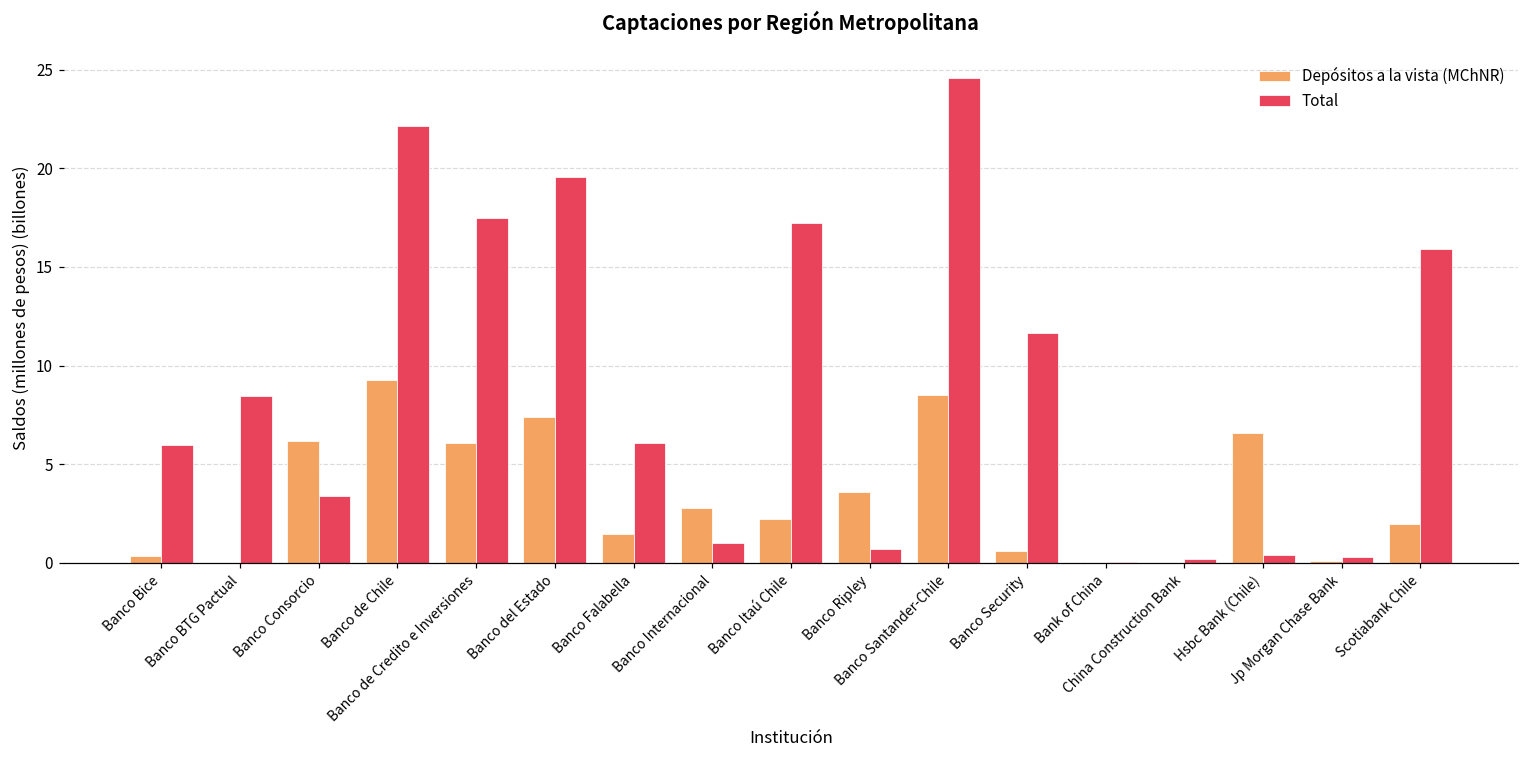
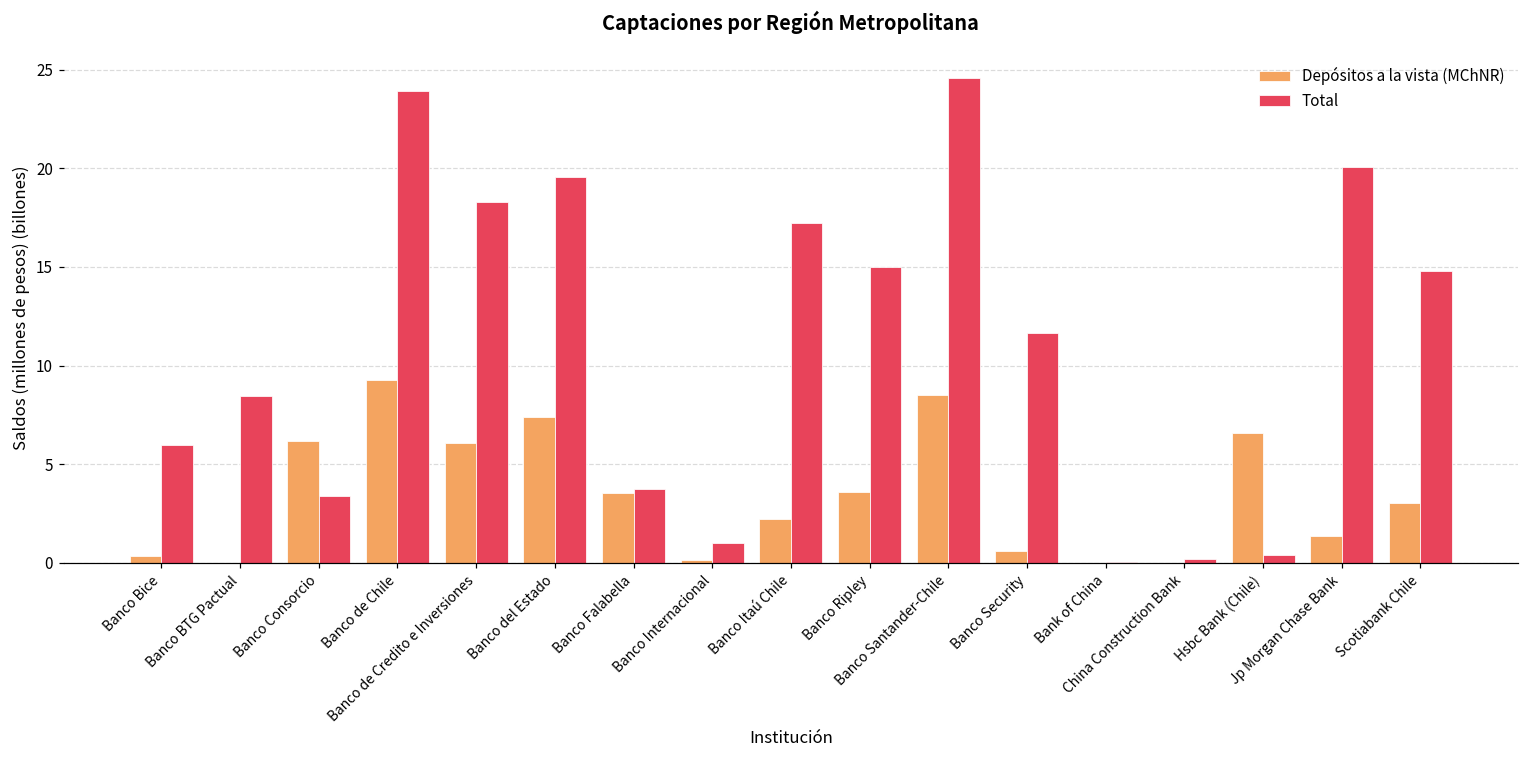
Total, Banco de Chile: 22.1 -> 23.9
Total, Banco de Credito e Inversiones: 17.5 -> 18.3
Depósitos a la vista (MChNR), Banco Falabella: 1.5 -> 3.5
Total, Banco Falabella: 6.1 -> 3.7
Depósitos a la vista (MChNR), Banco Internacional: 2.8 -> 0.2
Total, Banco Ripley: 0.7 -> 15.0
Depósitos a la vista (MChNR), Jp Morgan Chase Bank: 0.1 -> 1.4
Total, Jp Morgan Chase Bank: 0.3 -> 20.1
Depósitos a la vista (MChNR), Scotiabank Chile: 2.0 -> 3.0
Total, Scotiabank Chile: 15.9 -> 14.8
